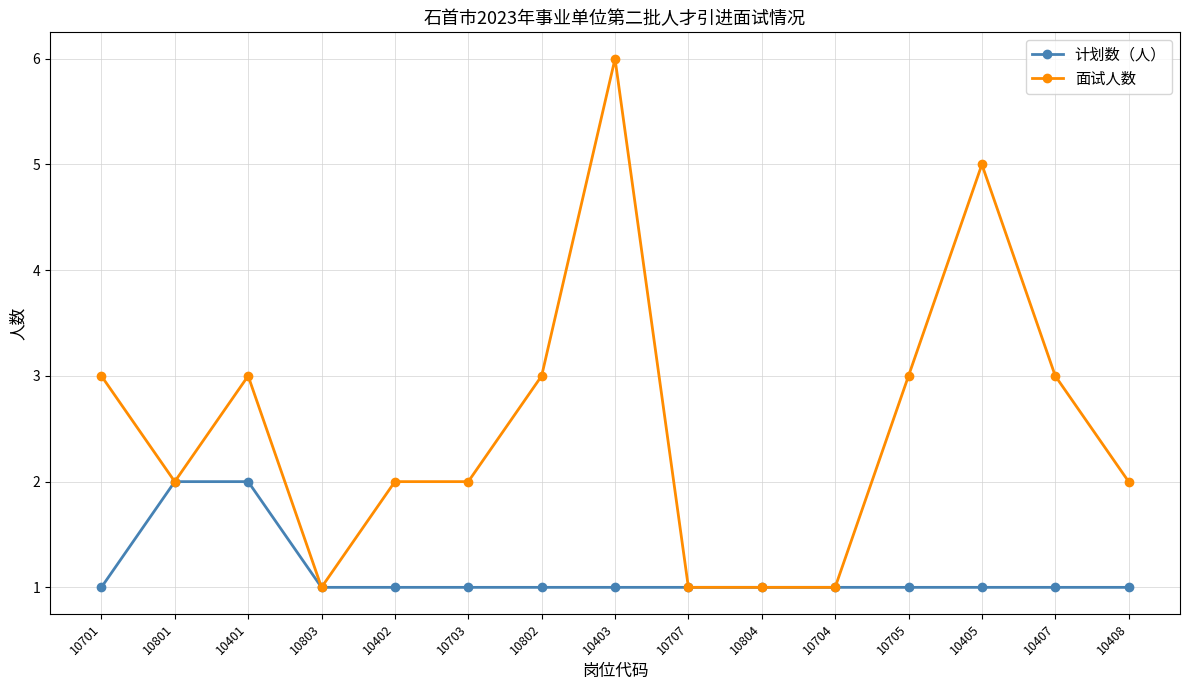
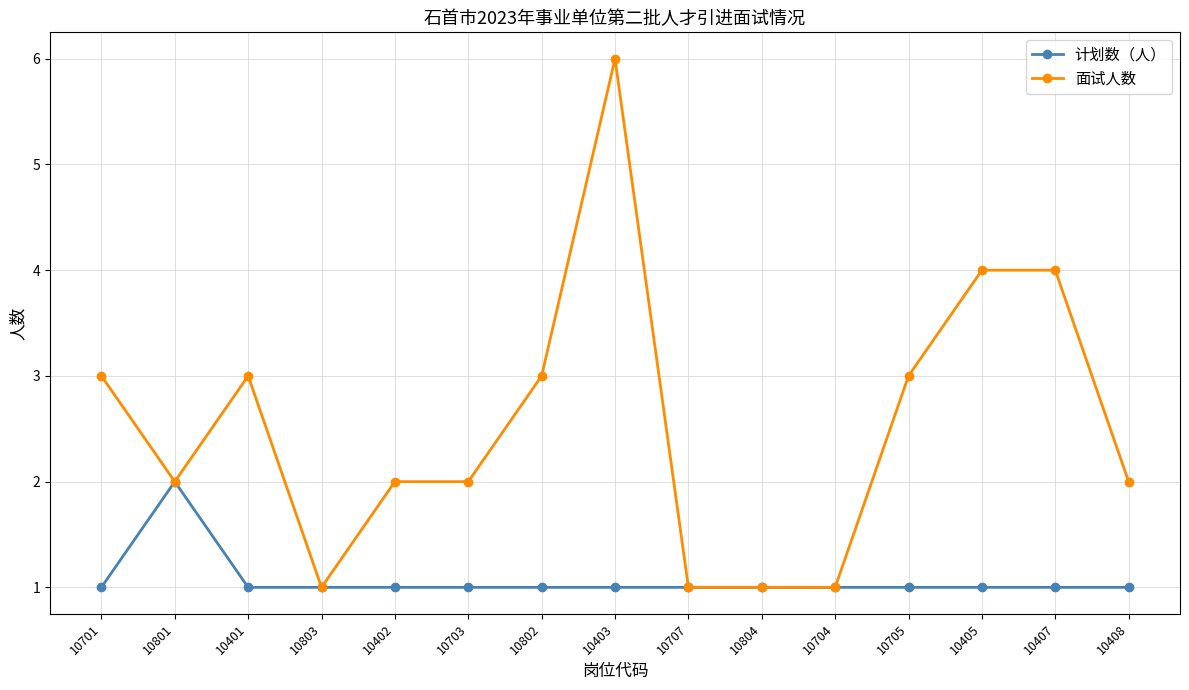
计划数（人）, 10401: 2 -> 1
面试人数, 10405: 5 -> 4
面试人数, 10407: 3 -> 4
